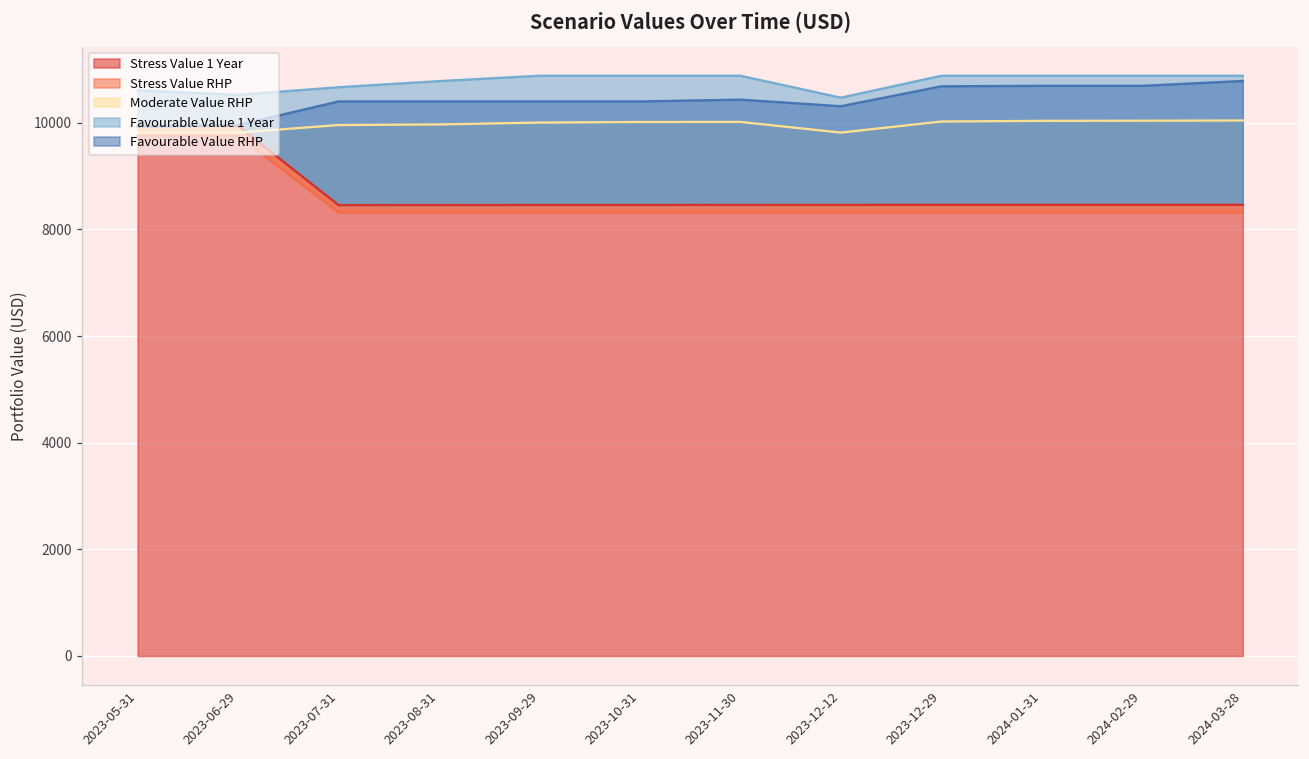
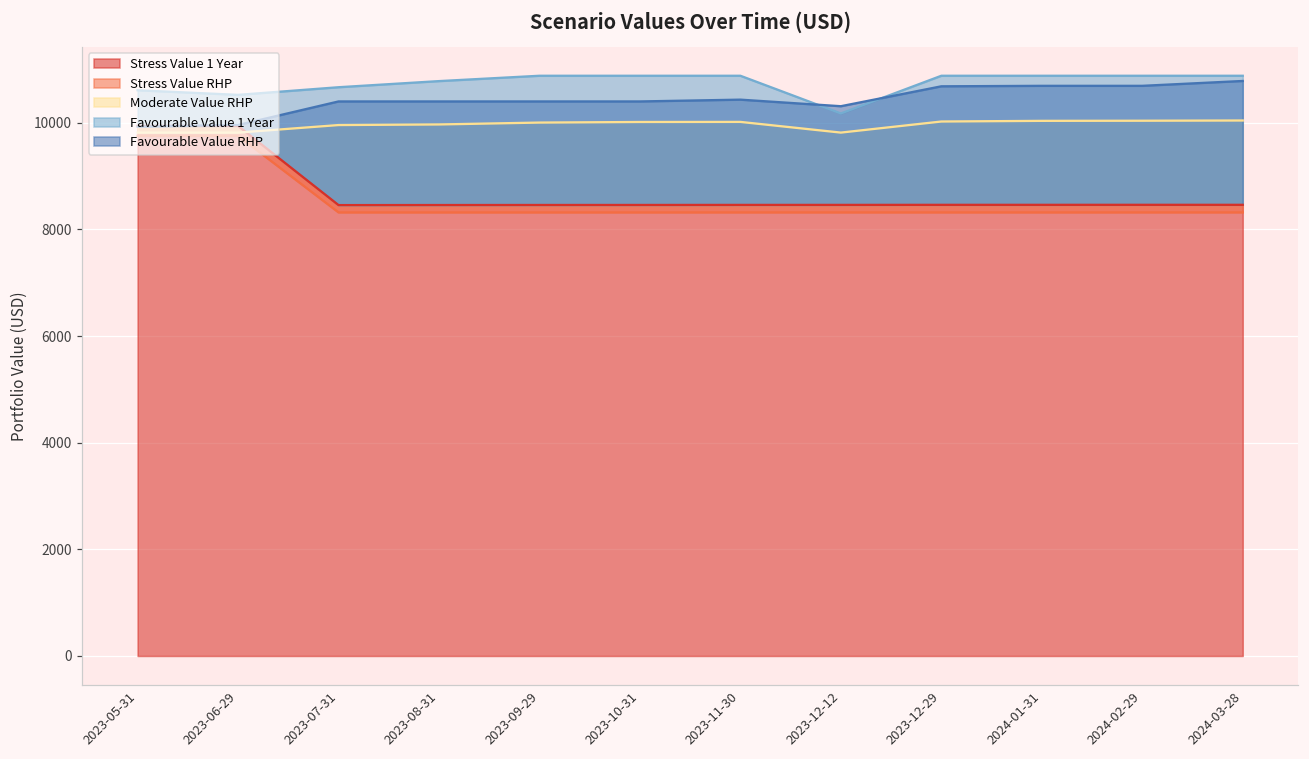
Favourable Value 1 Year, 2023-12-12: 10500 -> 10200
